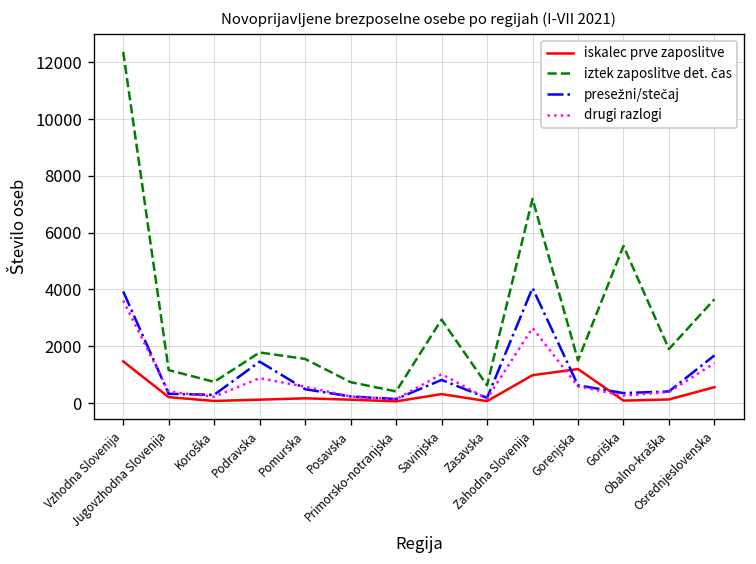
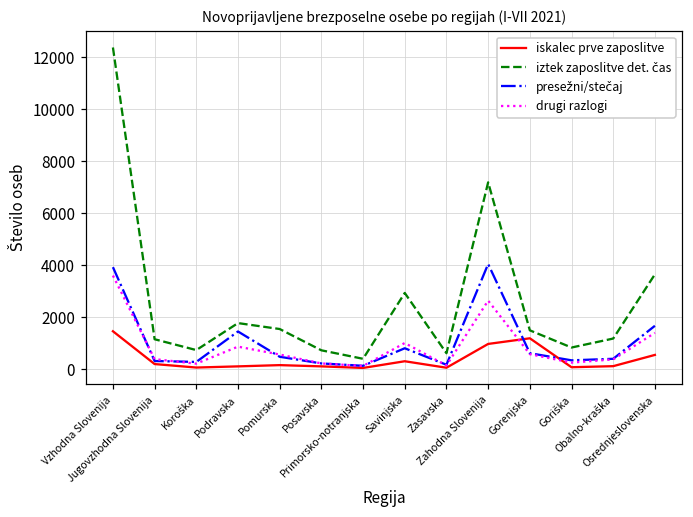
iztek zaposlitve det. čas, Goriška: 5500 -> 800
iztek zaposlitve det. čas, Obalno-kraška: 1900 -> 1200
